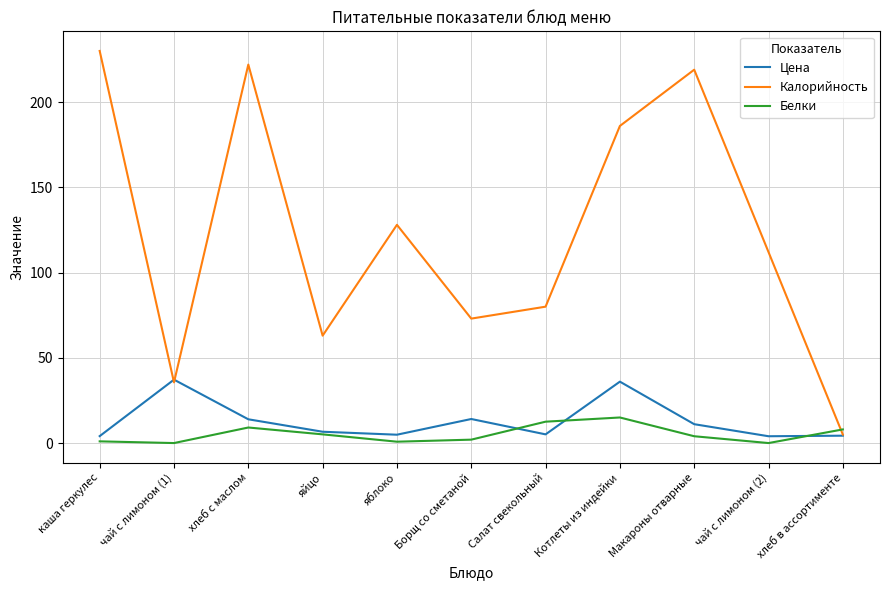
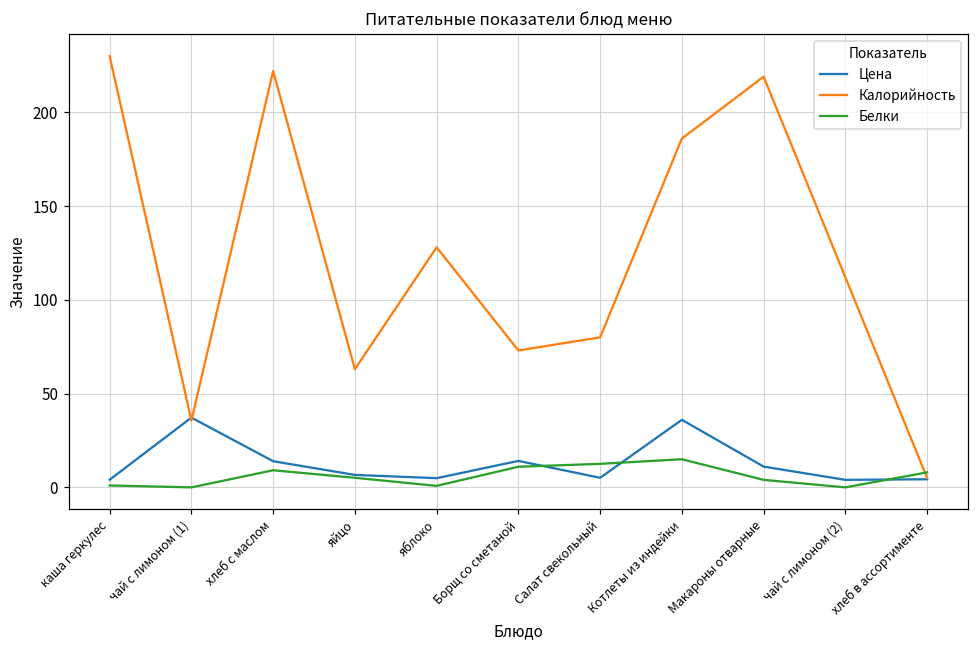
Белки, Борщ со сметаной: 2 -> 11
